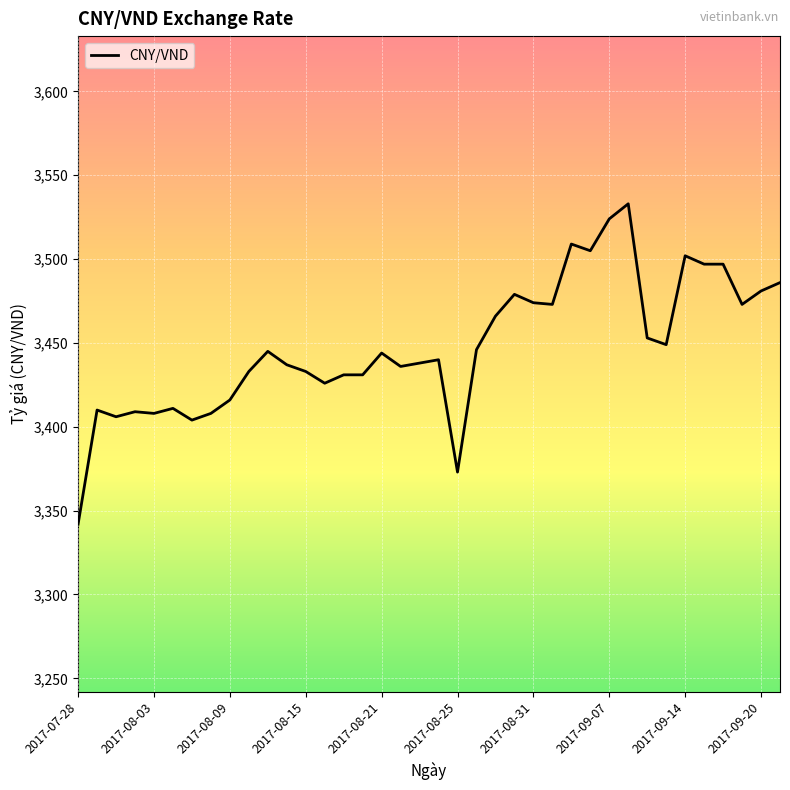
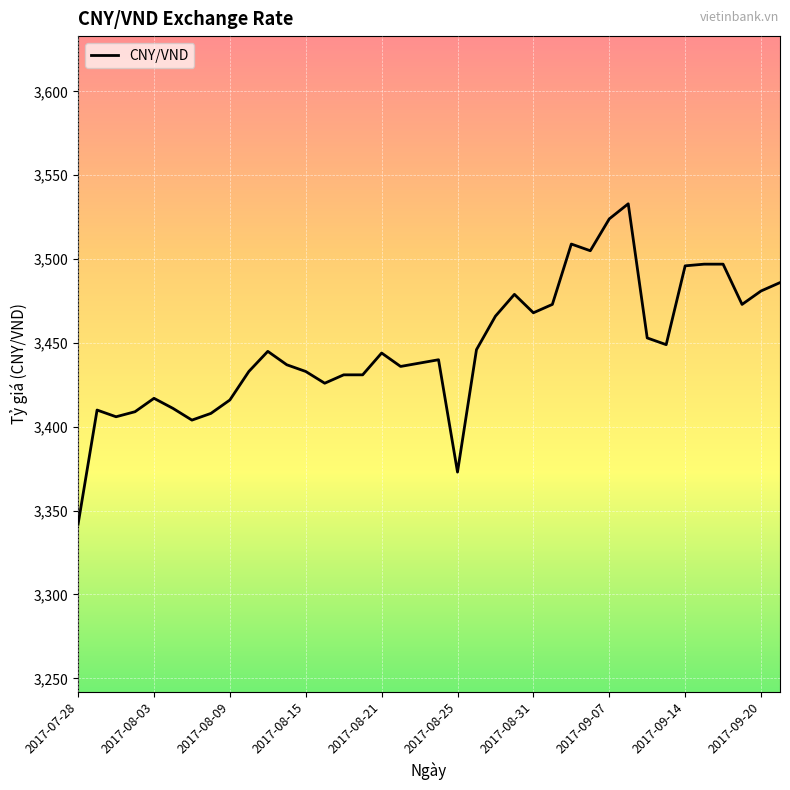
2017-08-03: 3,408 -> 3,417
2017-08-31: 3,474 -> 3,468
2017-09-14: 3,502 -> 3,496
